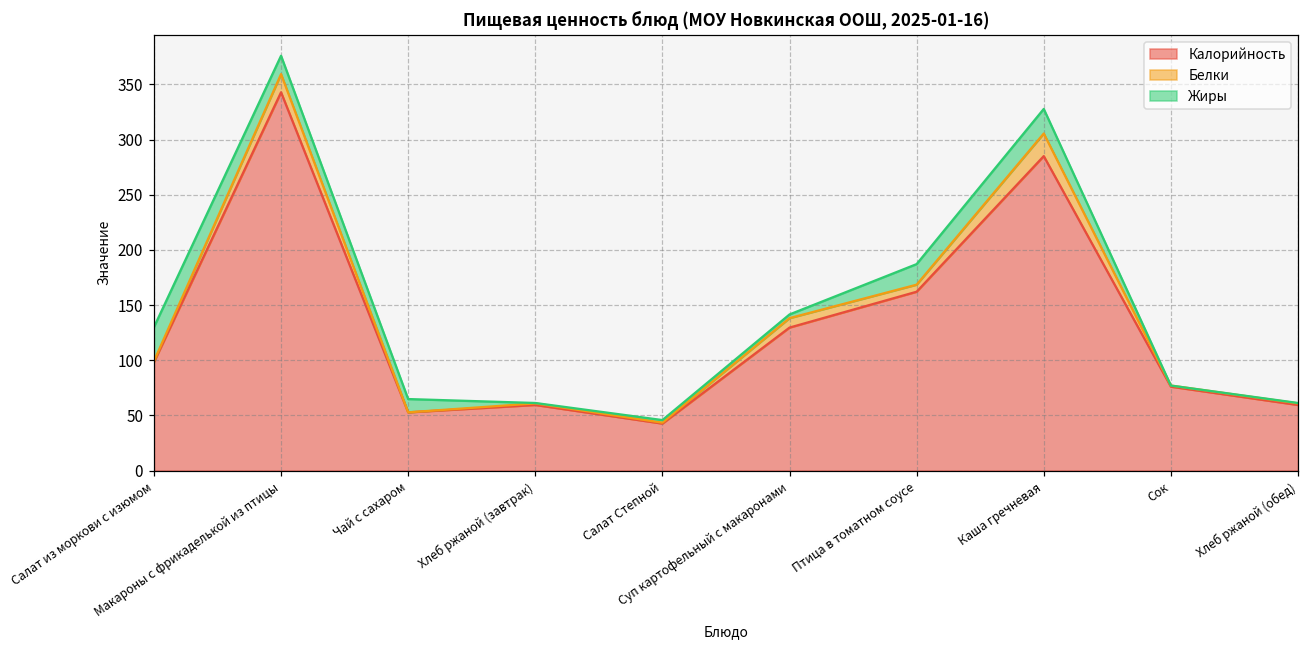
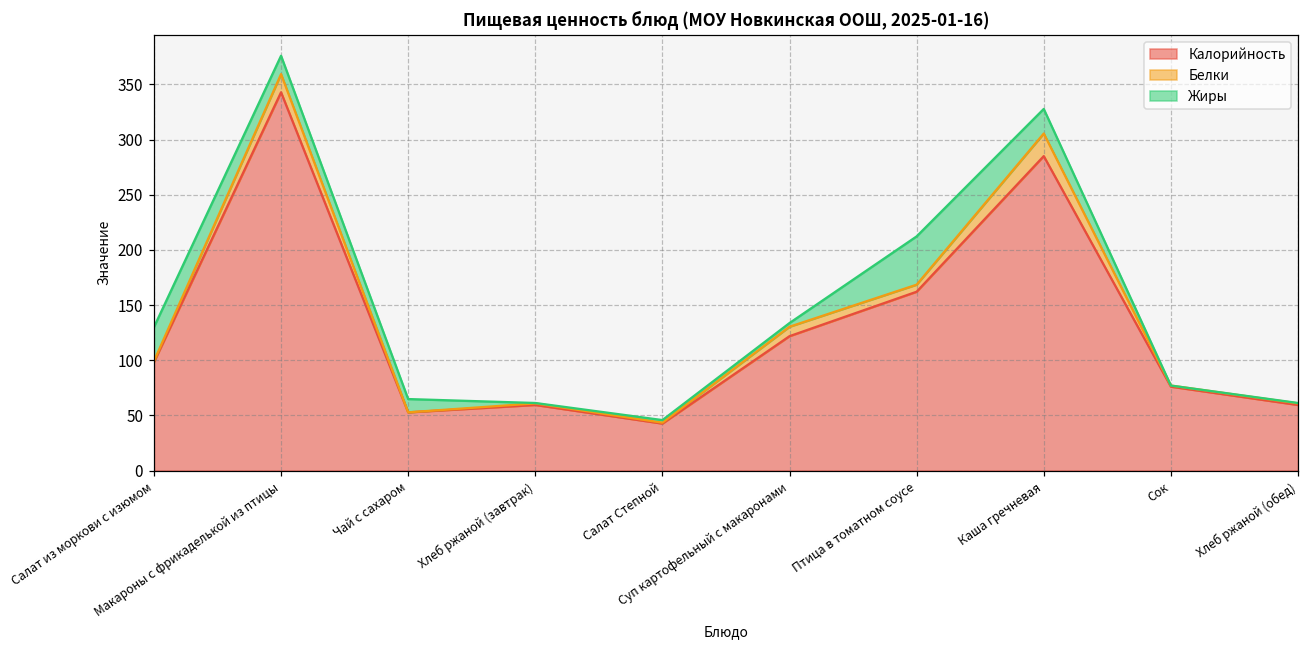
Калорийность, Суп картофельный с макаронами: 130 -> 122
Жиры, Птица в томатном соусе: 19 -> 44
